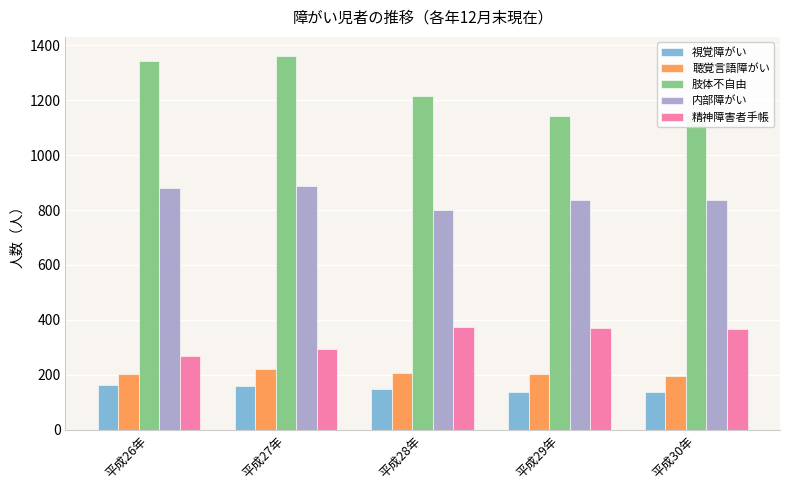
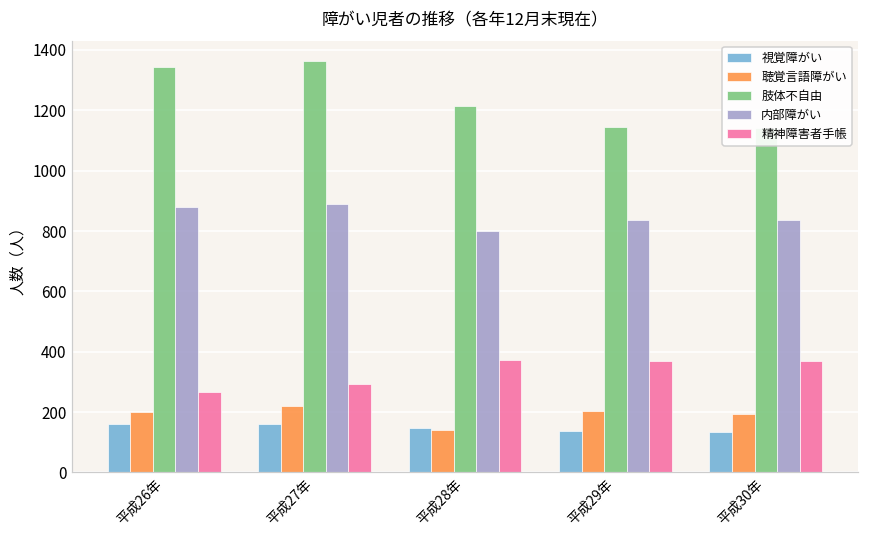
聴覚言語障がい, 平成28年: 210 -> 140
